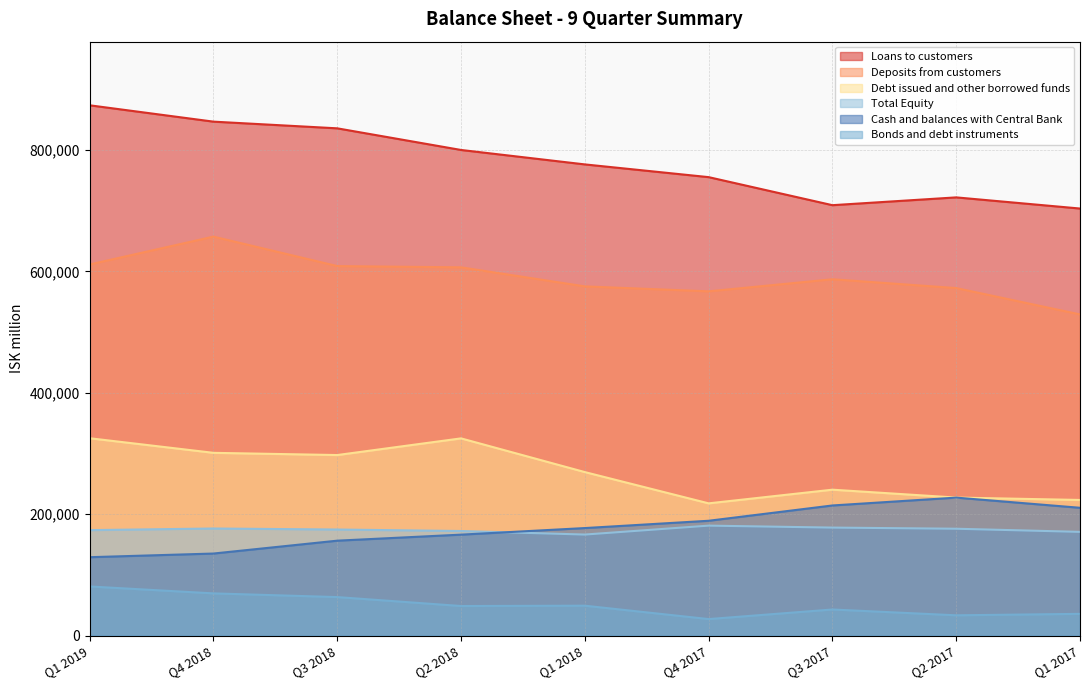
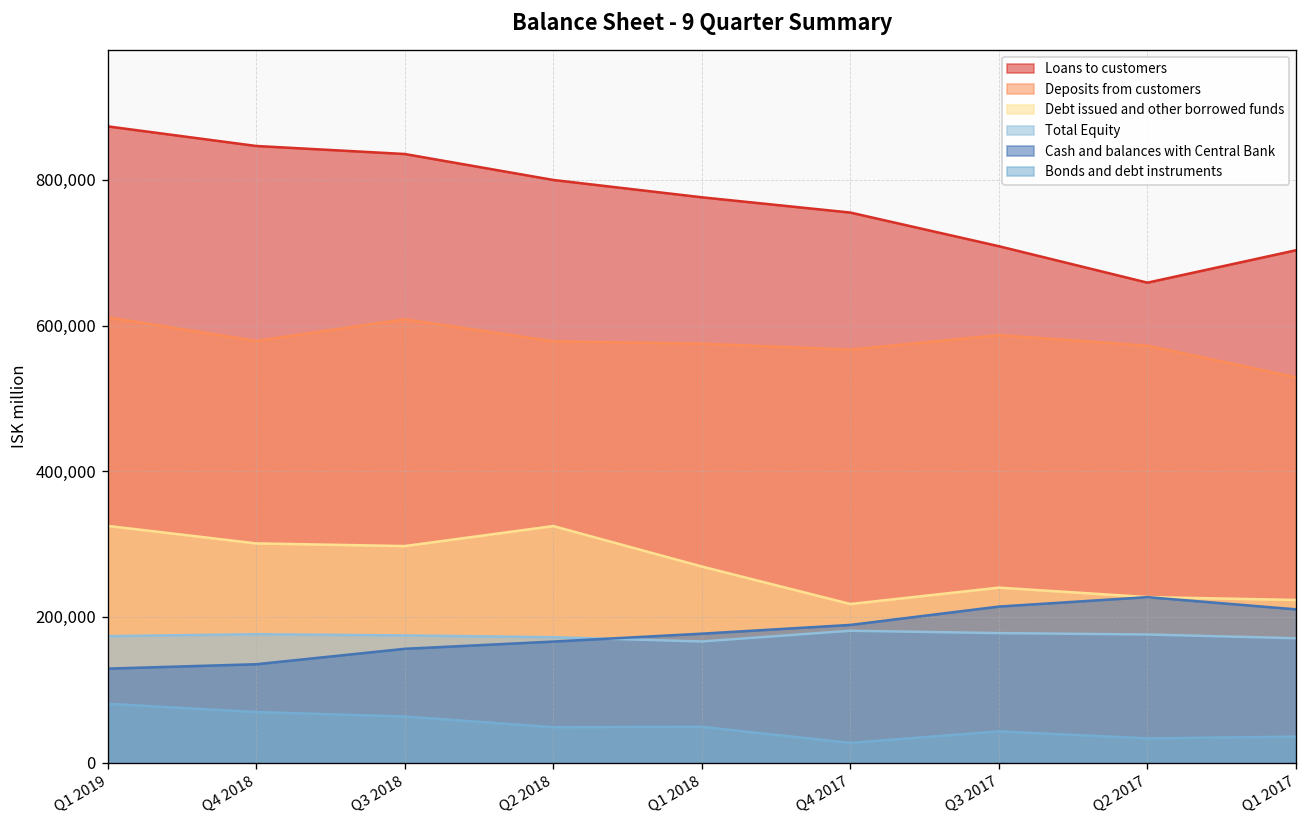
Deposits from customers, Q4 2018: 660,000 -> 580,000
Deposits from customers, Q2 2018: 610,000 -> 580,000
Loans to customers, Q2 2017: 720,000 -> 660,000
